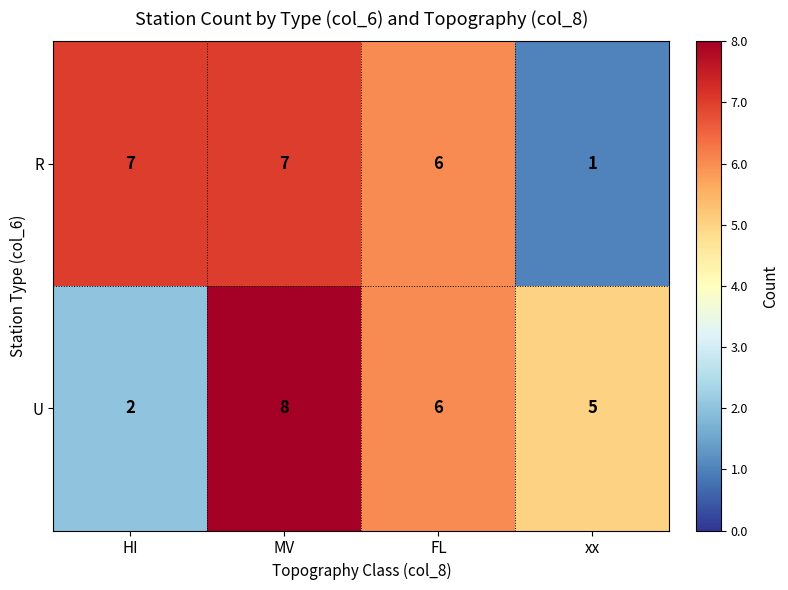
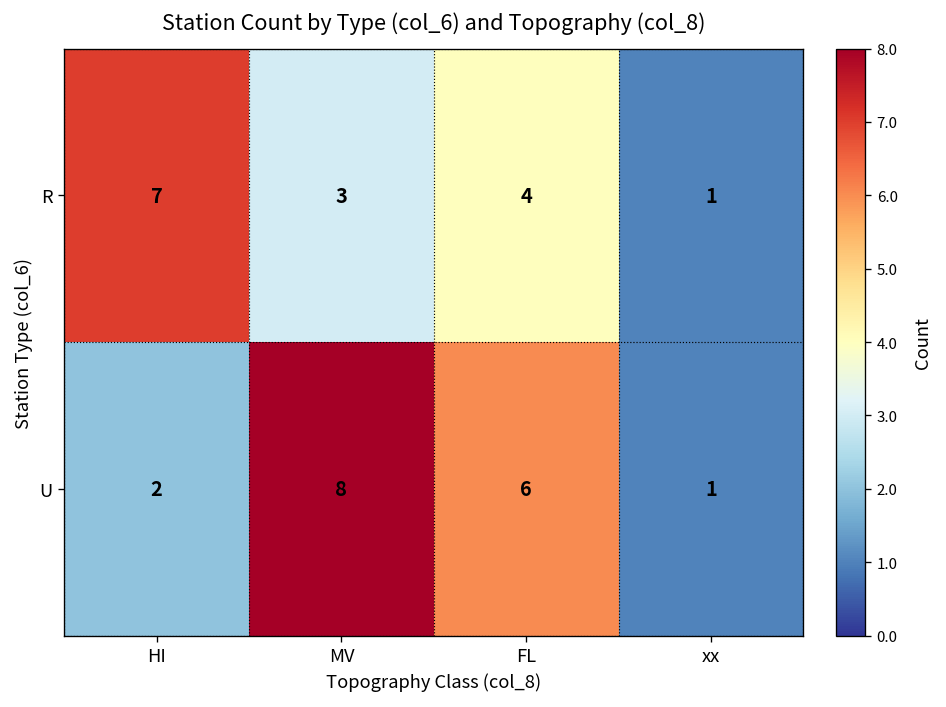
R, MV: 7 -> 3
R, FL: 6 -> 4
U, xx: 5 -> 1
